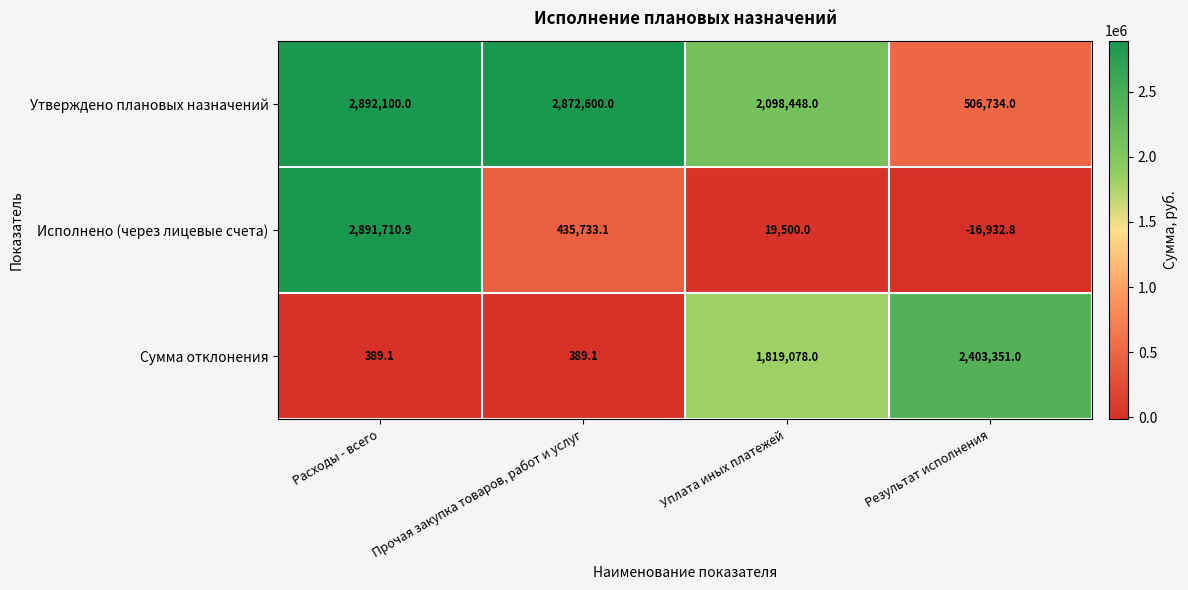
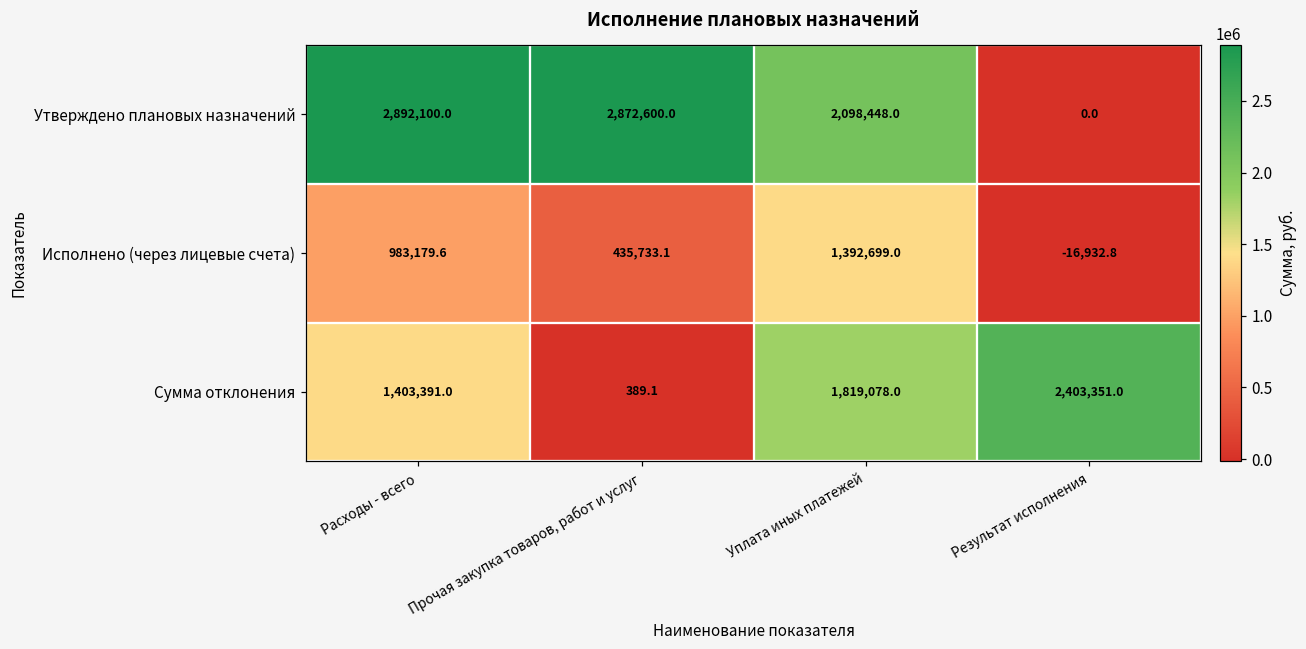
Утверждено плановых назначений, Результат исполнения: 506,734.0 -> 0.0
Исполнено (через лицевые счета), Расходы - всего: 2,891,710.9 -> 983,179.6
Исполнено (через лицевые счета), Уплата иных платежей: 19,500.0 -> 1,392,699.0
Сумма отклонения, Расходы - всего: 389.1 -> 1,403,391.0
